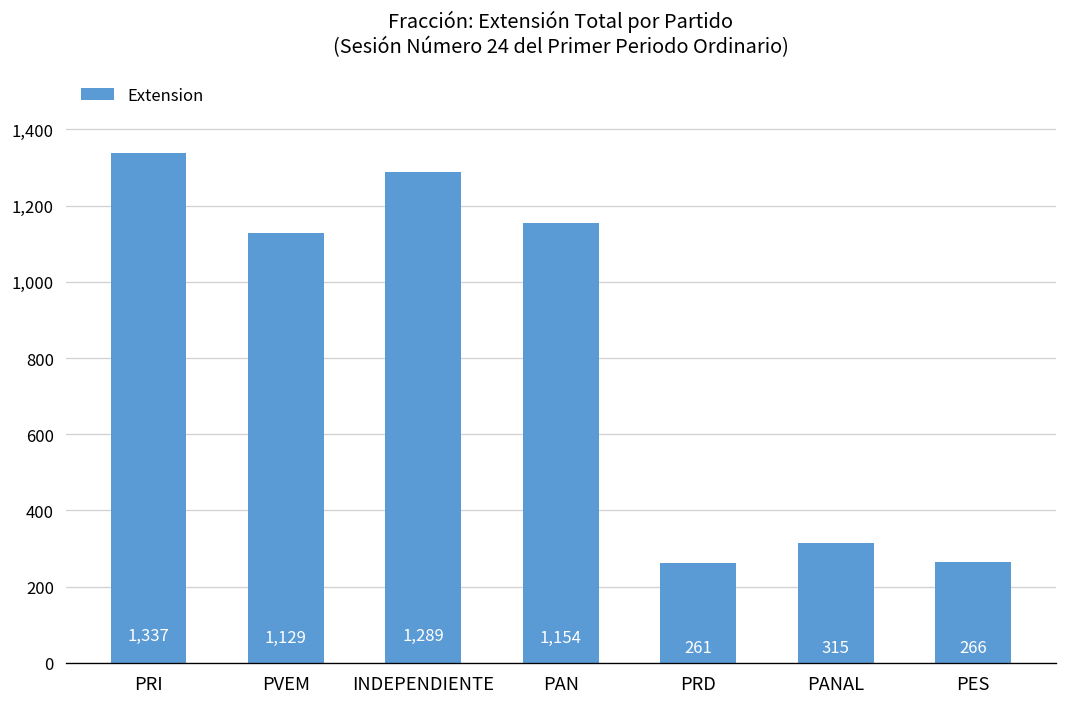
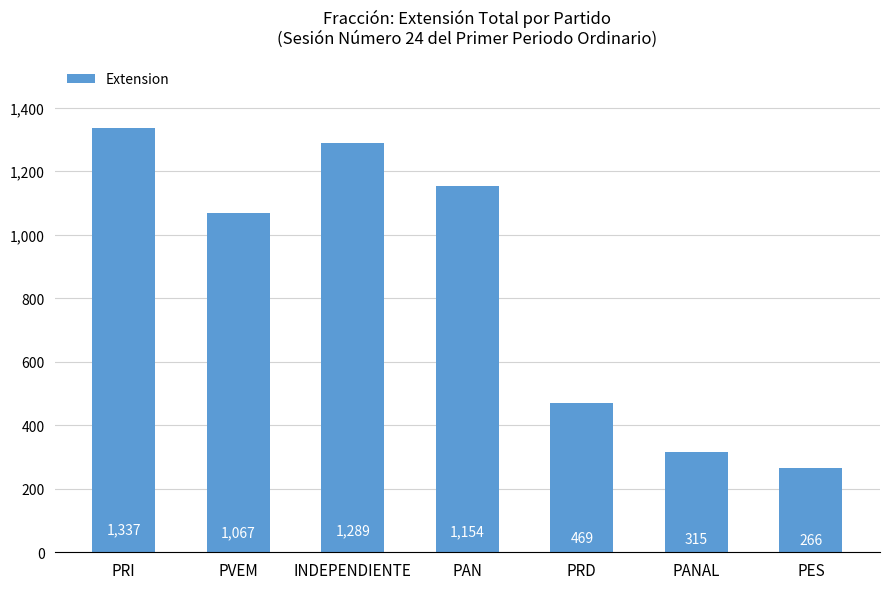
PVEM: 1,129 -> 1,067
PRD: 261 -> 469
